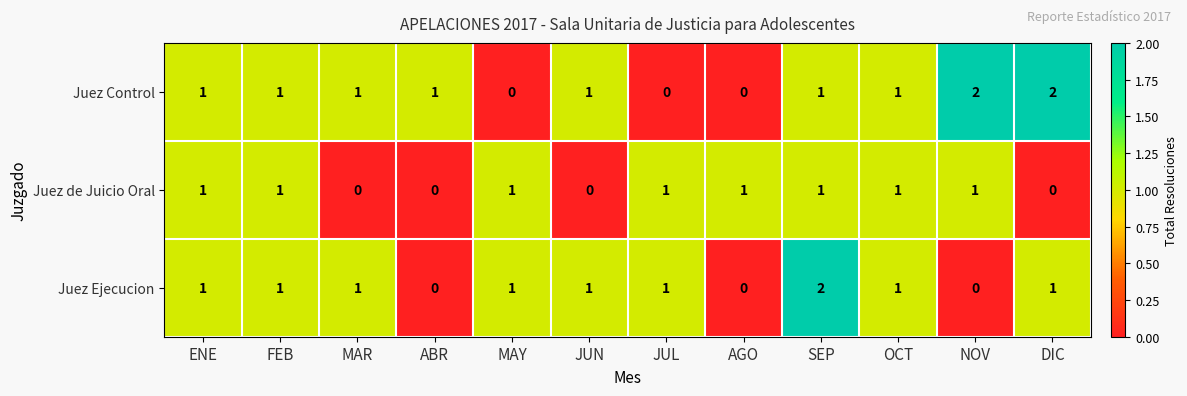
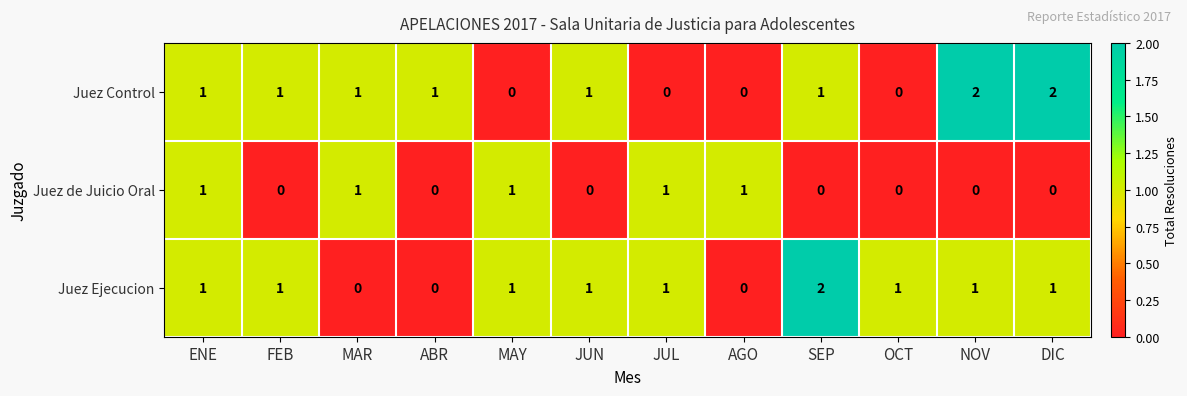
Juez Control, OCT: 1 -> 0
Juez de Juicio Oral, FEB: 1 -> 0
Juez de Juicio Oral, MAR: 0 -> 1
Juez de Juicio Oral, SEP: 1 -> 0
Juez de Juicio Oral, OCT: 1 -> 0
Juez de Juicio Oral, NOV: 1 -> 0
Juez Ejecucion, MAR: 1 -> 0
Juez Ejecucion, NOV: 0 -> 1
